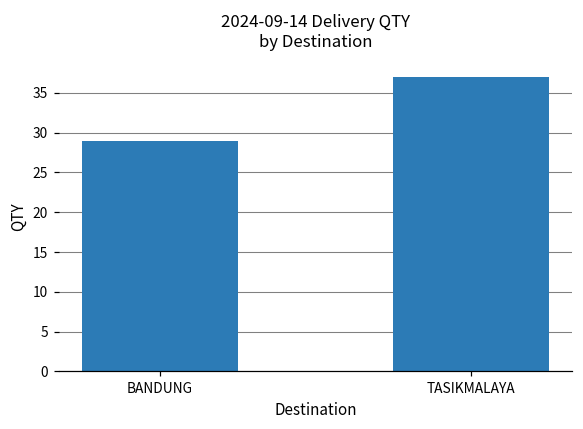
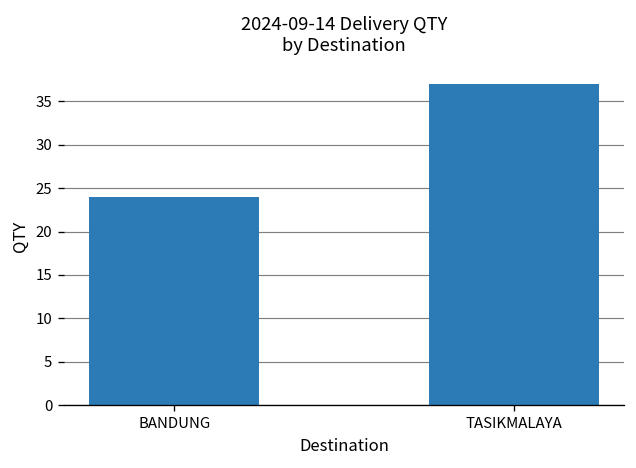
BANDUNG: 29 -> 24
